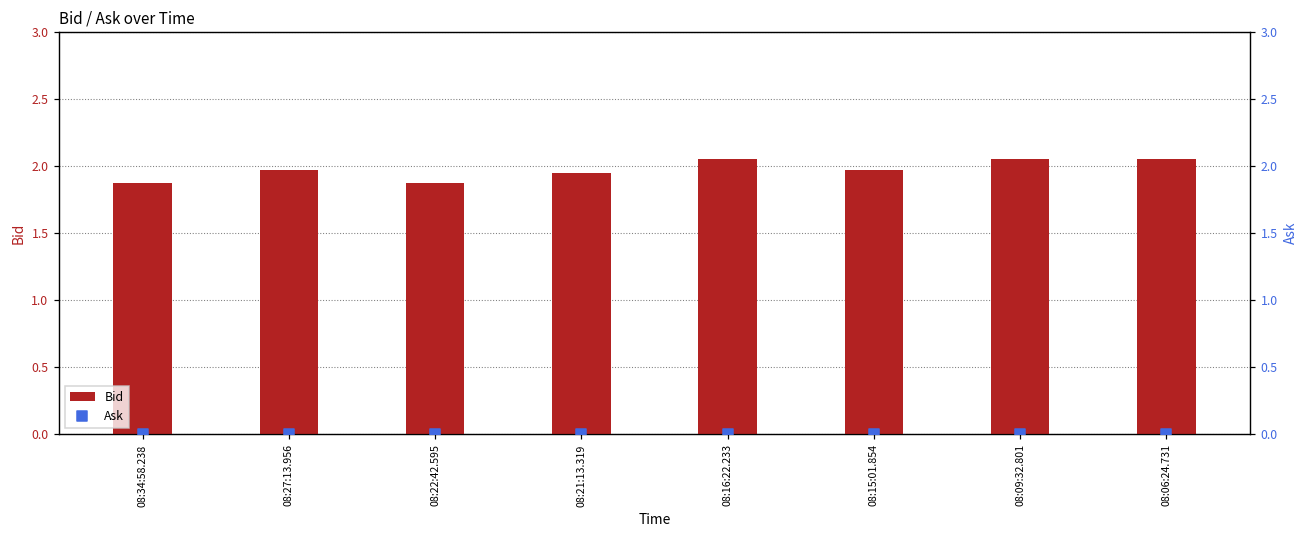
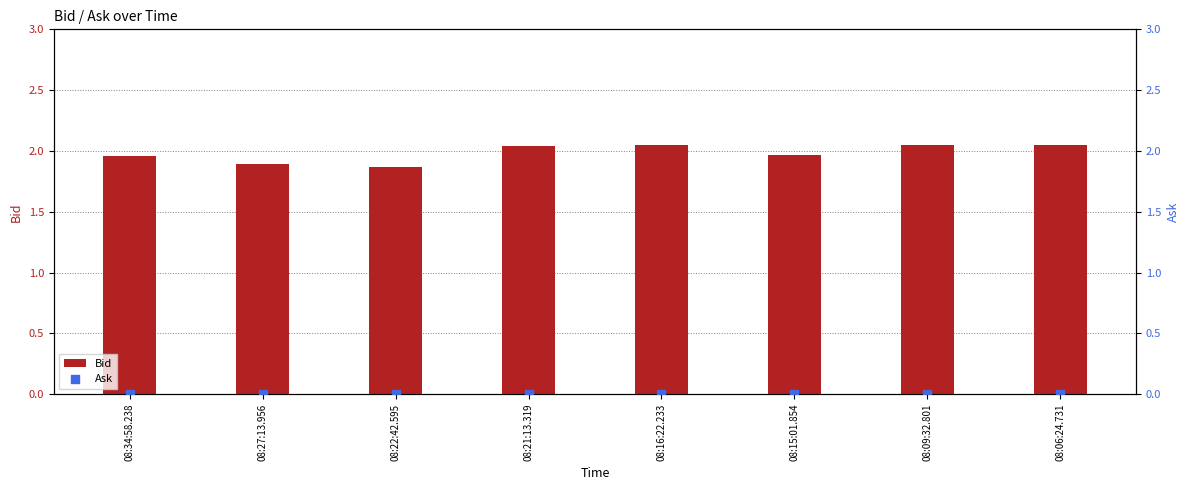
Bid, 08:34:58.238: 1.87 -> 1.96
Bid, 08:27:13.956: 1.97 -> 1.89
Bid, 08:21:13.319: 1.95 -> 2.04
